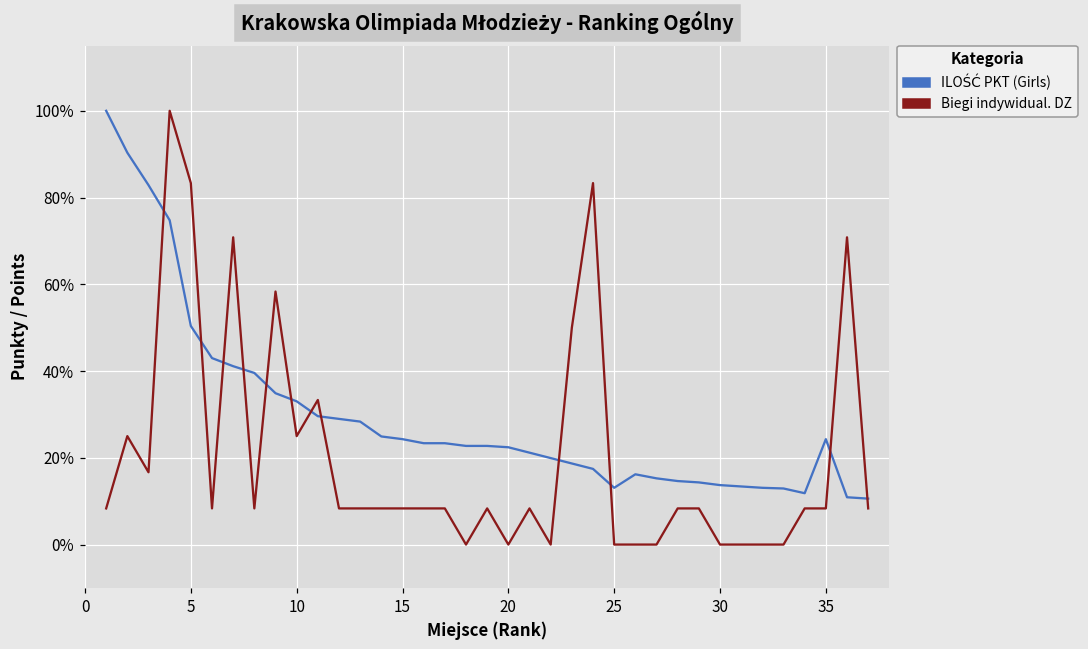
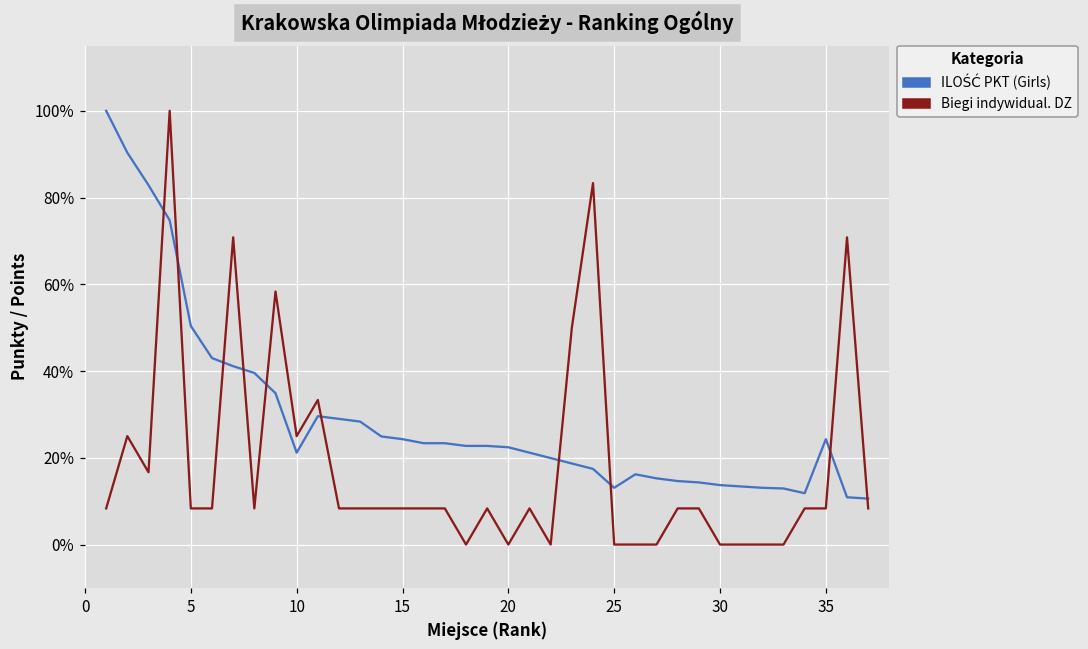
Biegi indywidual. DZ, 5: 83% -> 8%
ILOŚĆ PKT (Girls), 10: 33% -> 21%
